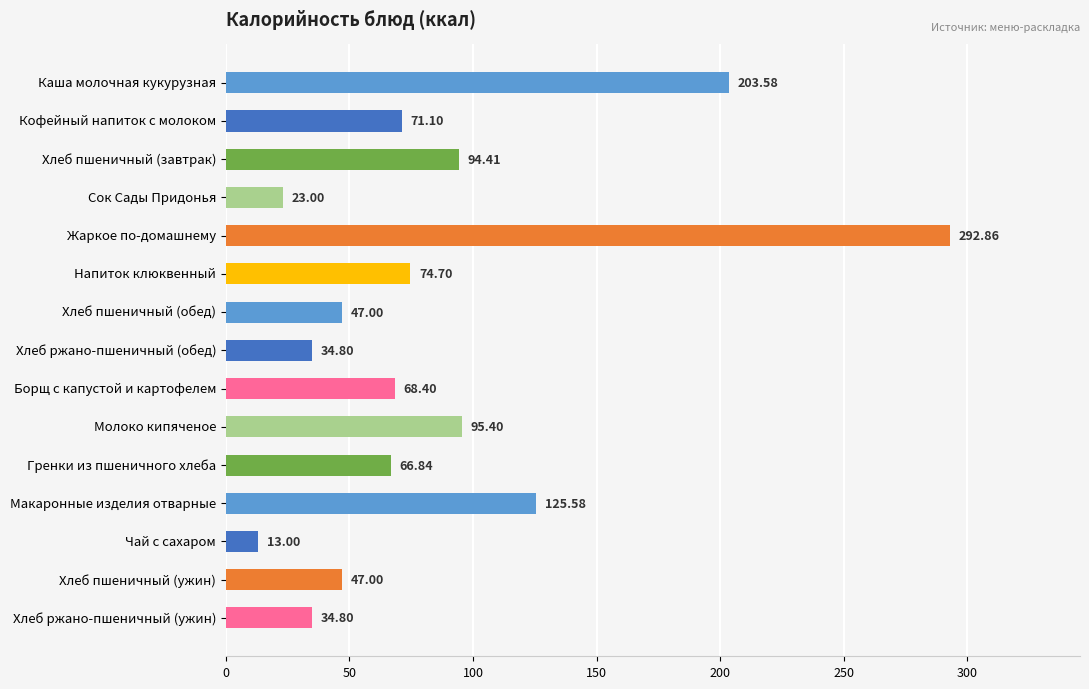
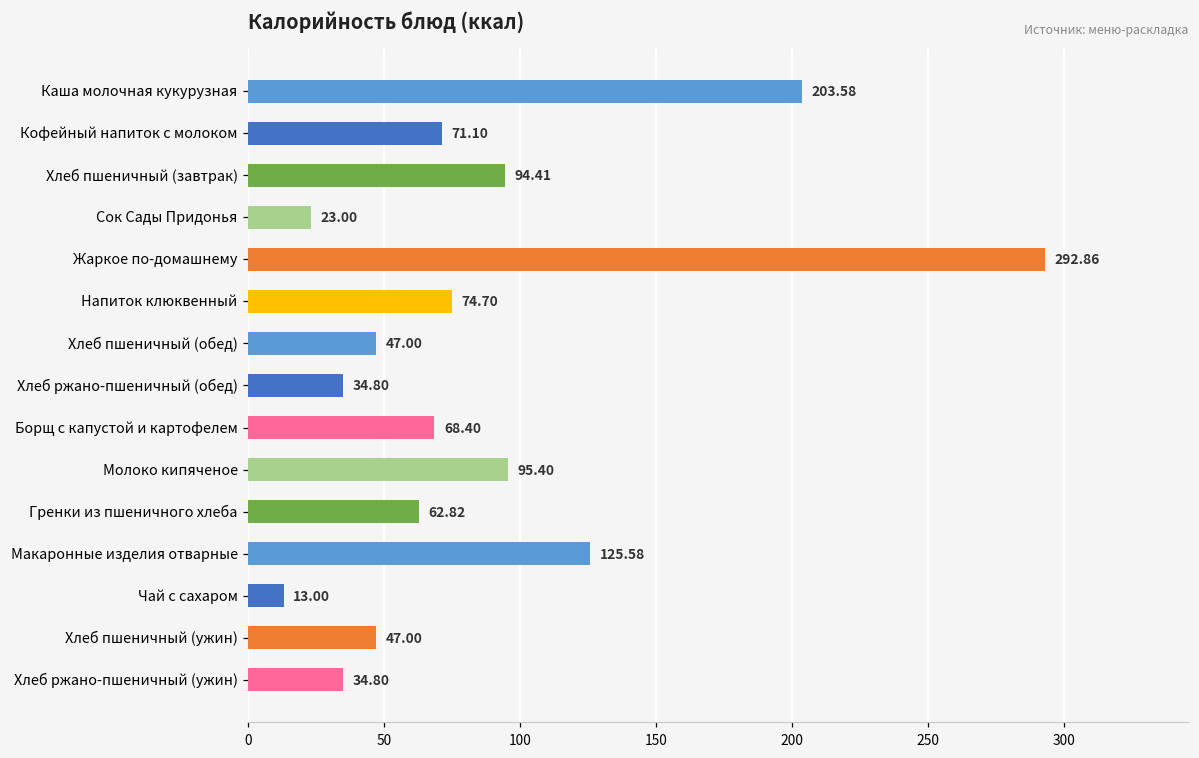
Гренки из пшеничного хлеба: 66.84 -> 62.82
